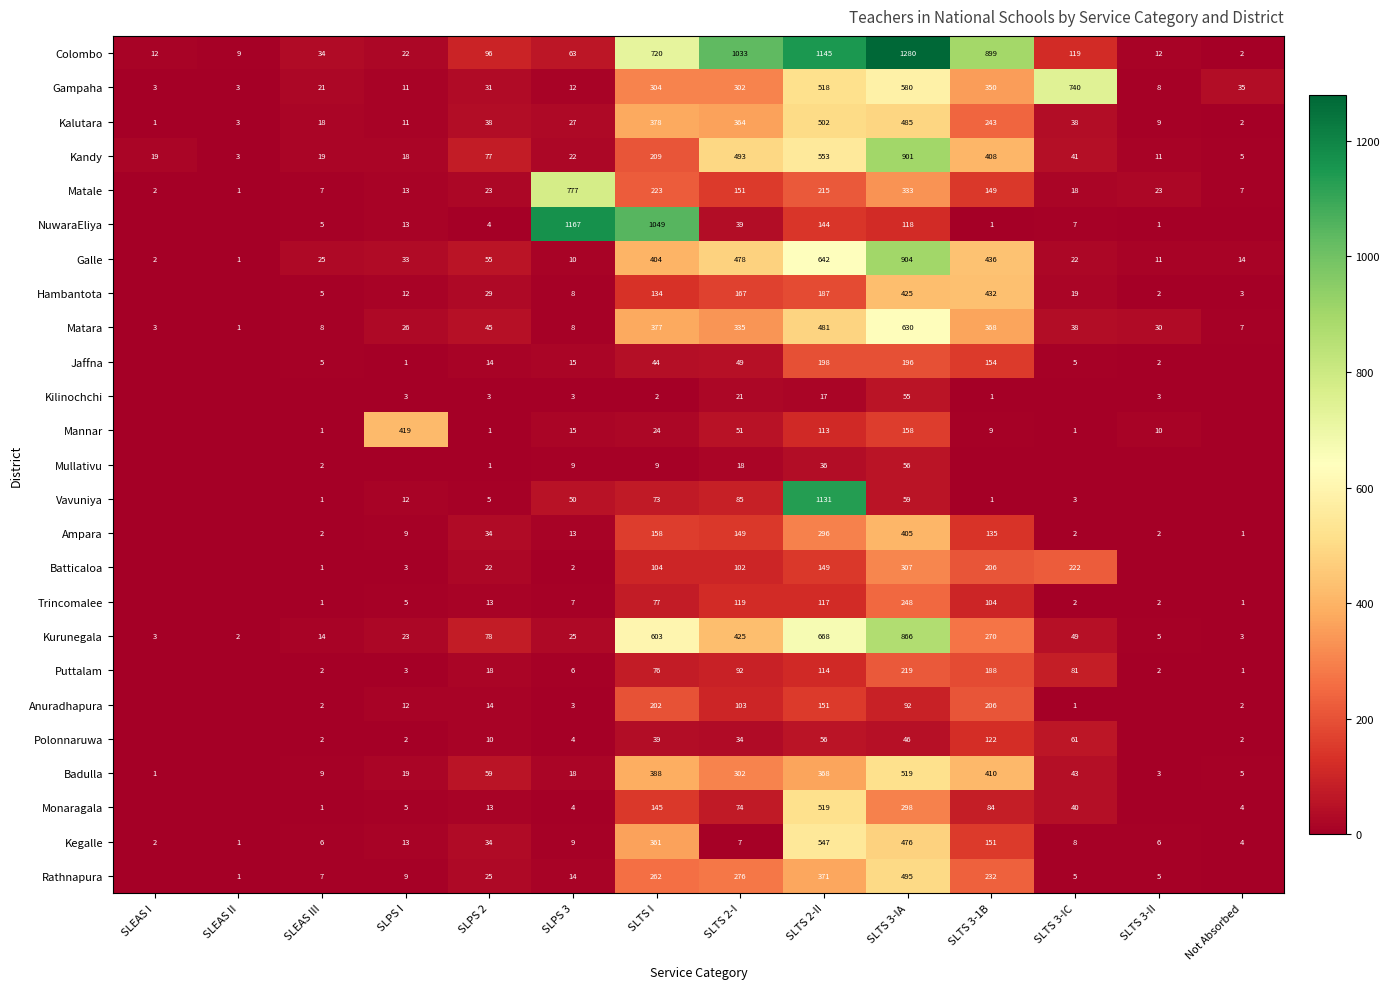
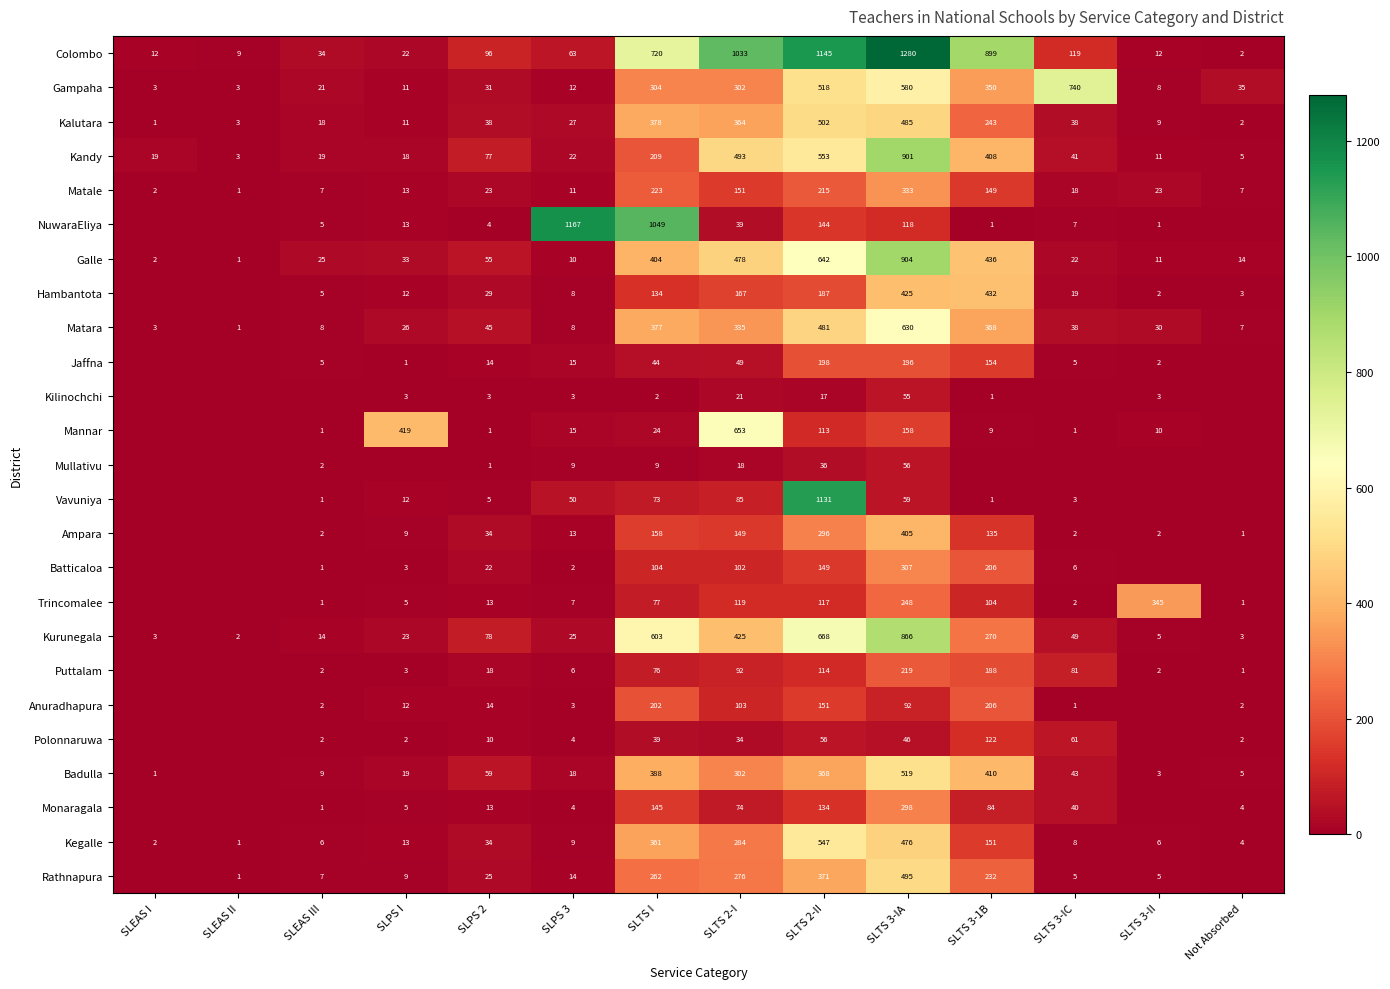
Matale, SLPS 3: 777 -> 11
Mannar, SLTS 2-I: 51 -> 653
Batticaloa, SLTS 3-IC: 222 -> 6
Trincomalee, SLTS 3-II: 2 -> 345
Monaragala, SLTS 2-II: 519 -> 134
Kegalle, SLTS 2-I: 7 -> 284
